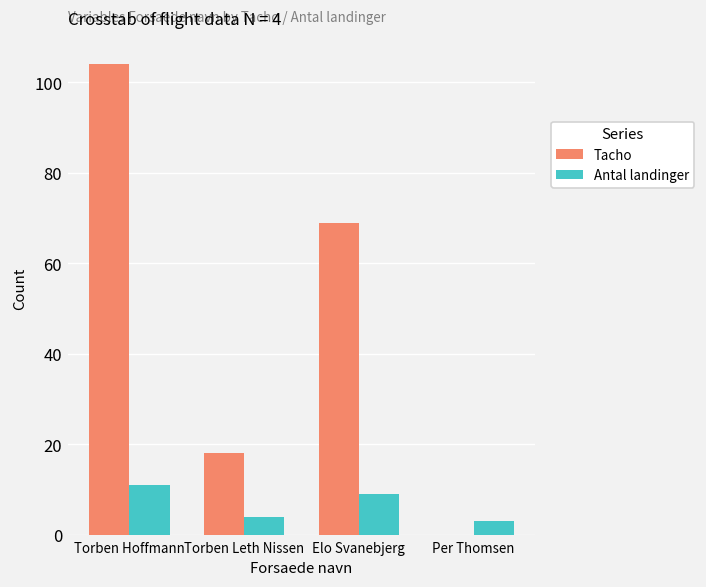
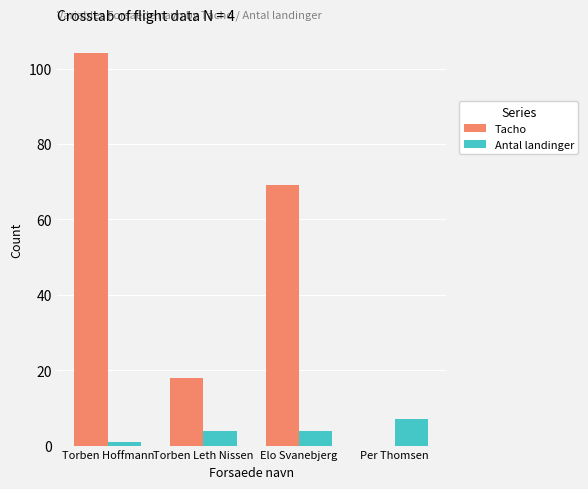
Antal landinger, Torben Hoffmann: 11 -> 1
Antal landinger, Elo Svanebjerg: 9 -> 4
Antal landinger, Per Thomsen: 3 -> 7
